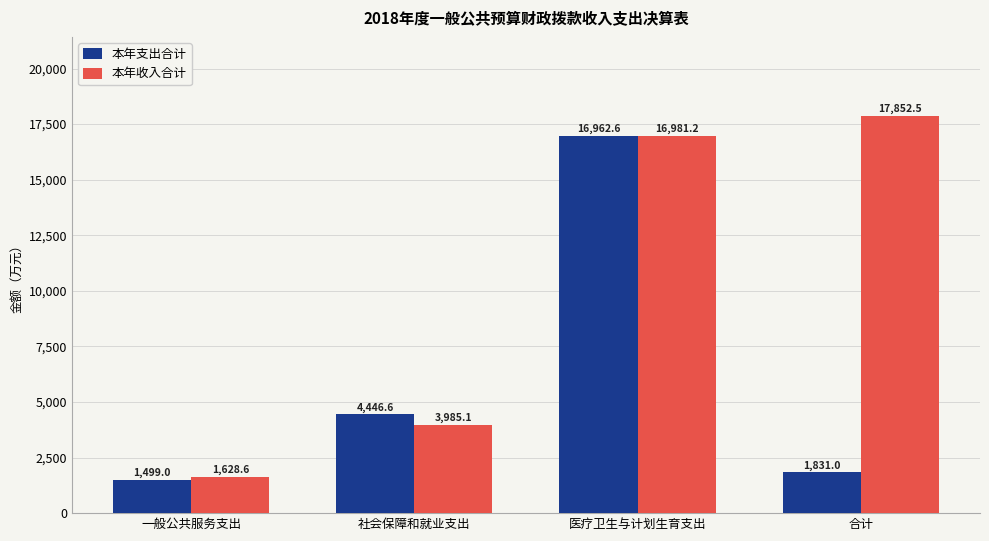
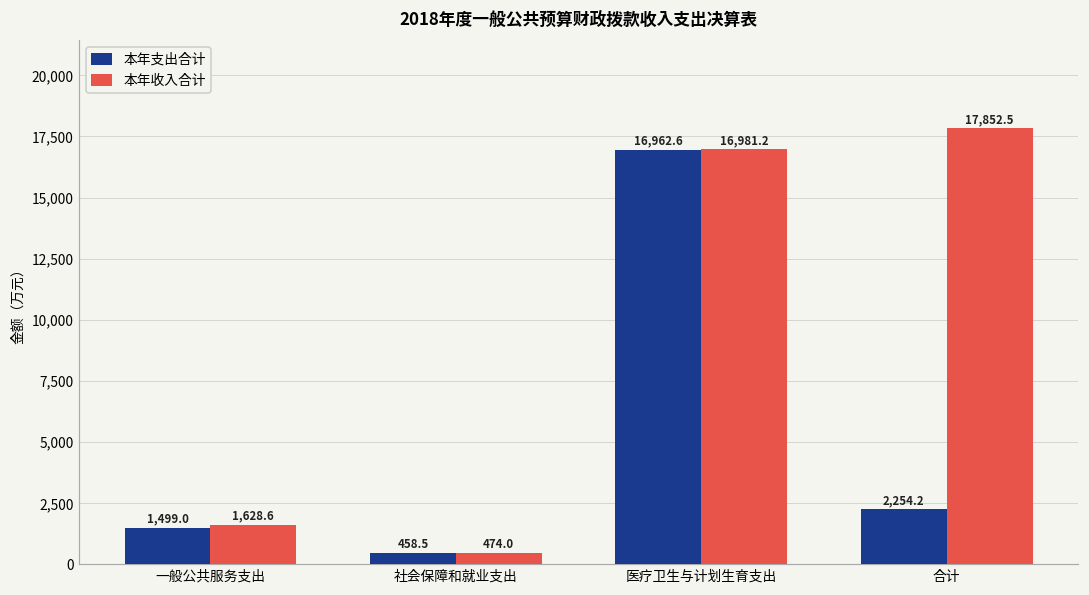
本年支出合计, 社会保障和就业支出: 4,446.6 -> 458.5
本年收入合计, 社会保障和就业支出: 3,985.1 -> 474.0
本年支出合计, 合计: 1,831.0 -> 2,254.2
